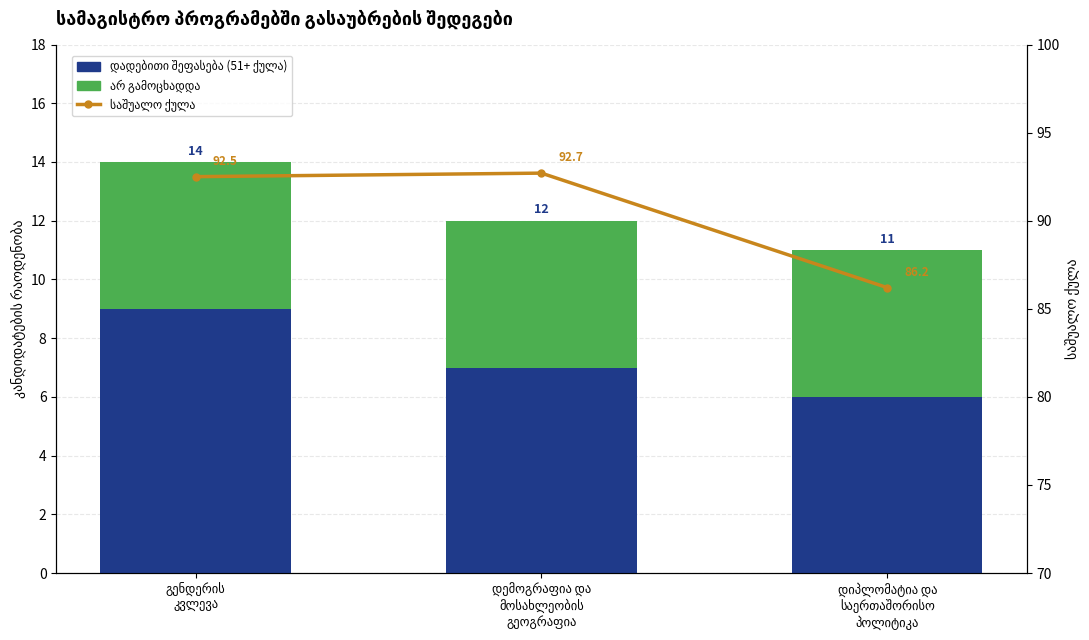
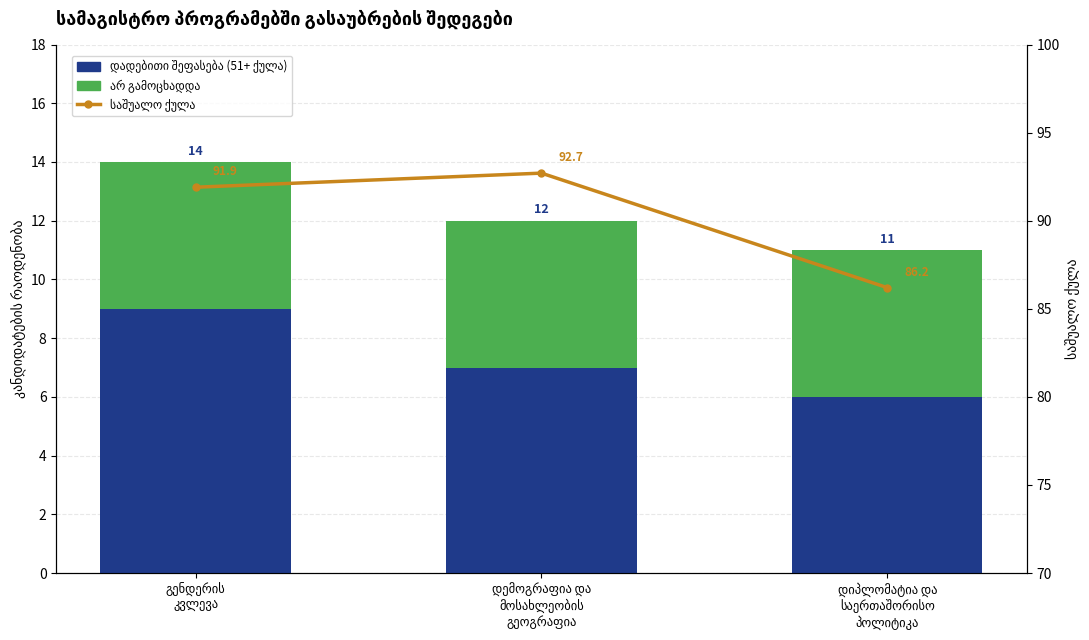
საშუალო ქულა, გენდერის კვლევა: 92.5 -> 91.9
